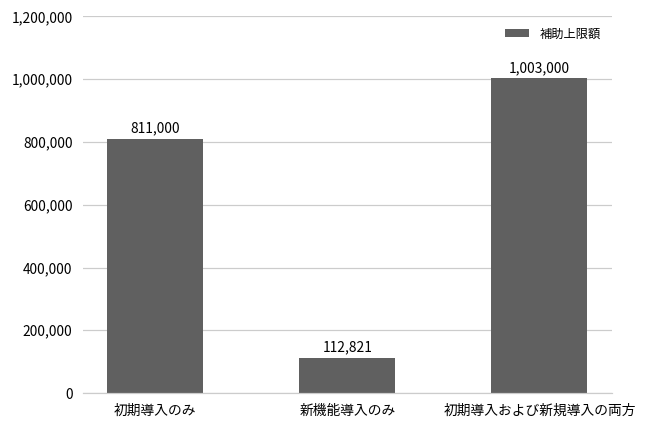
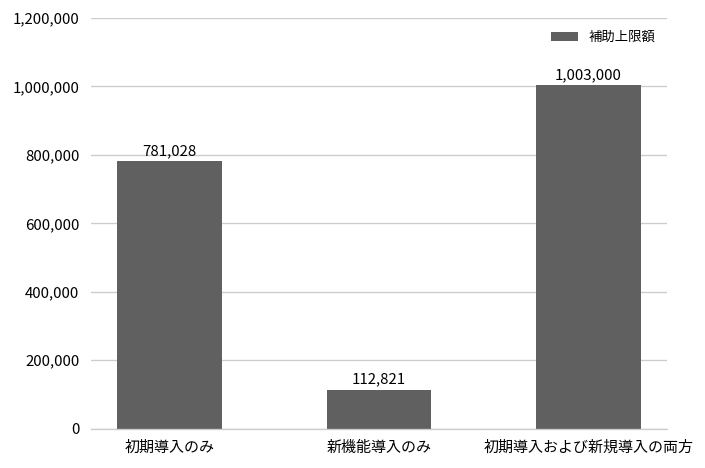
初期導入のみ: 811,000 -> 781,028
